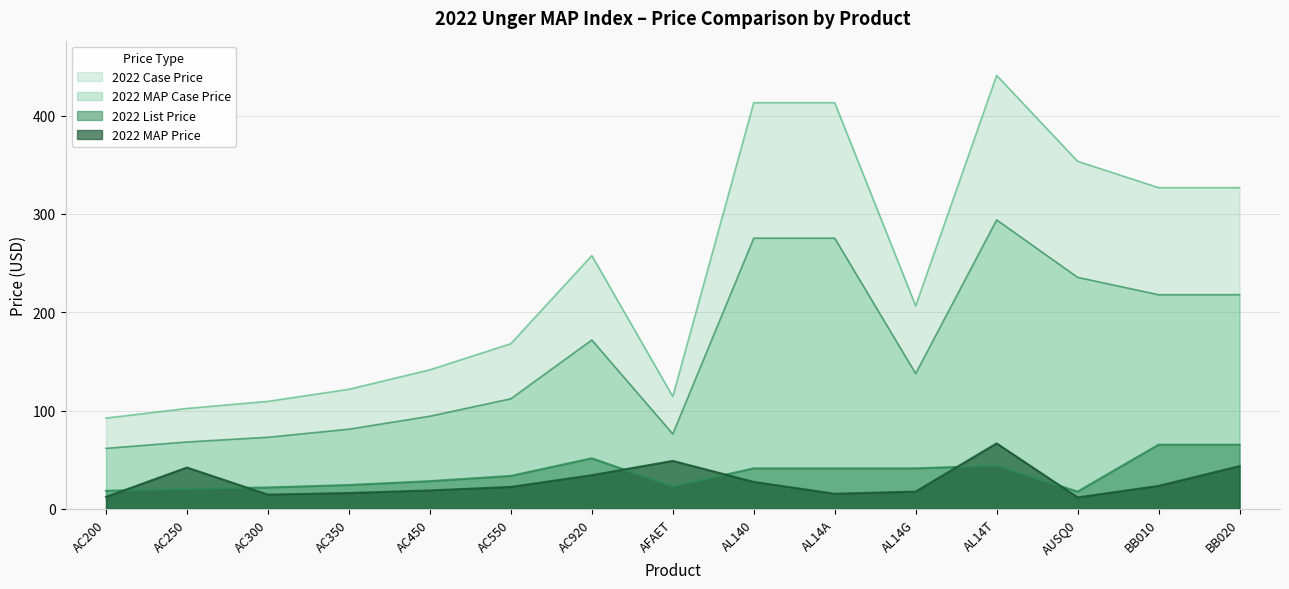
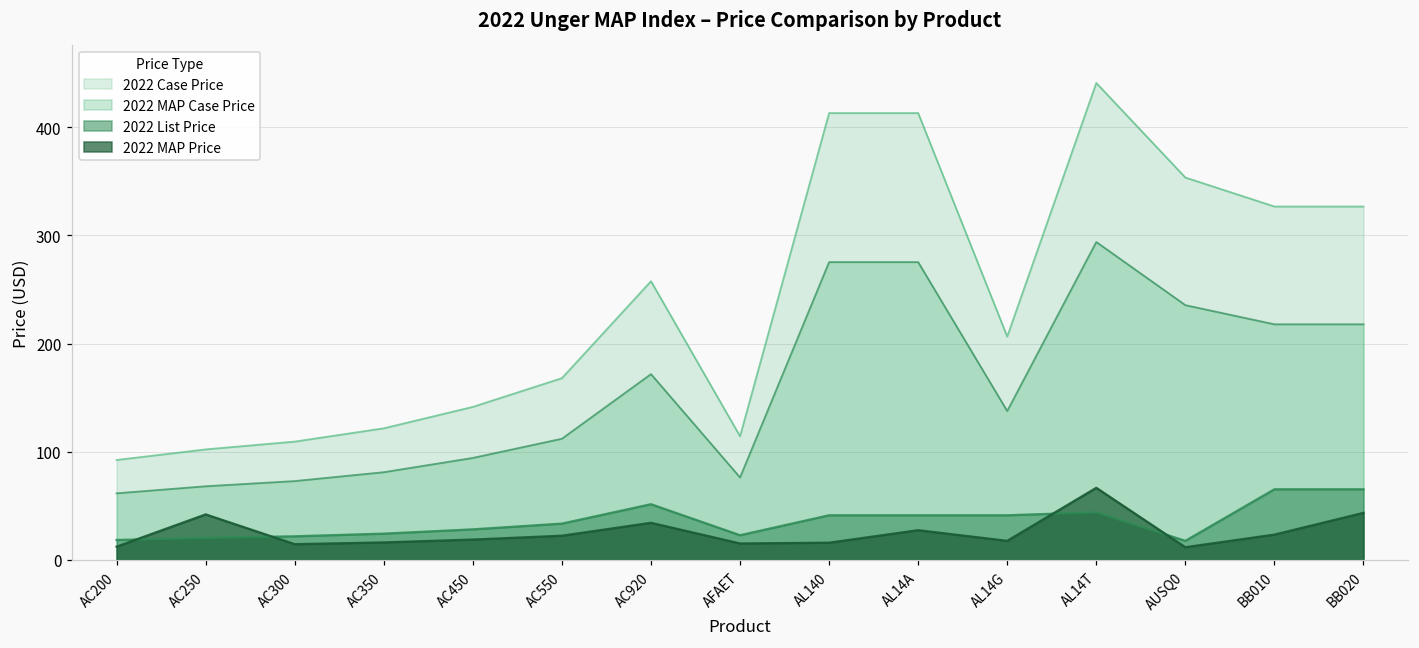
2022 MAP Price, AFAET: 50 -> 20
2022 MAP Price, AL140: 30 -> 20
2022 MAP Price, AL14A: 20 -> 30
